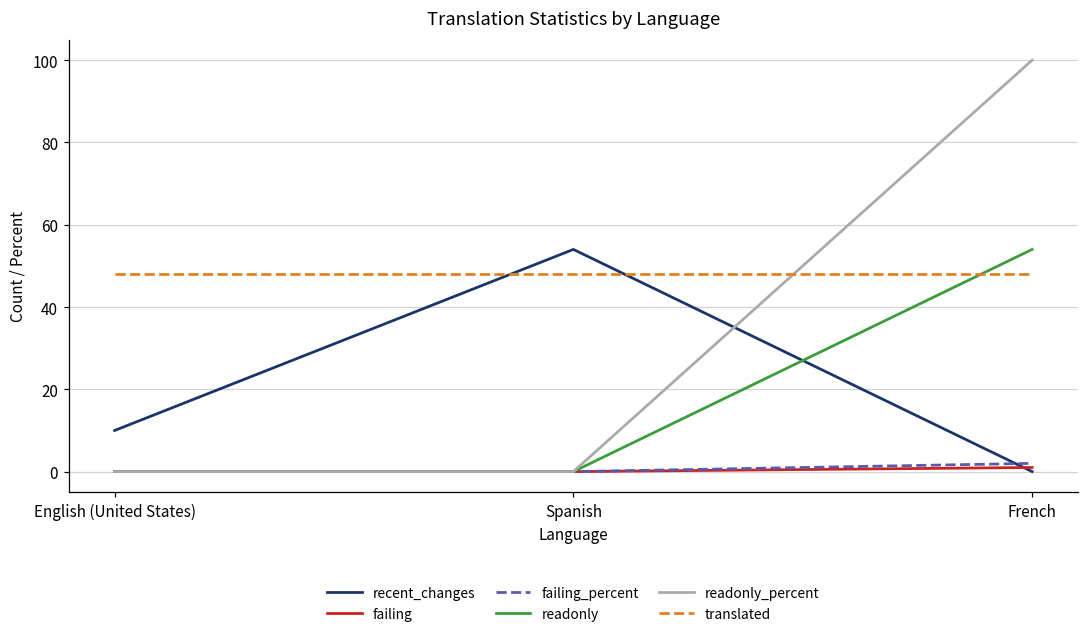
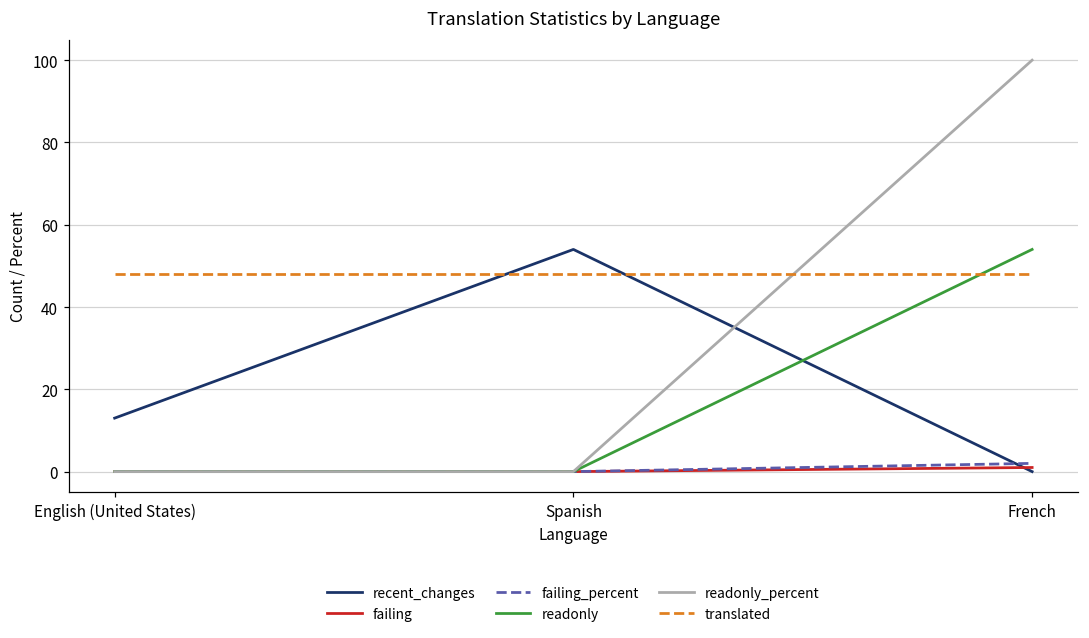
recent_changes, English (United States): 10 -> 13
